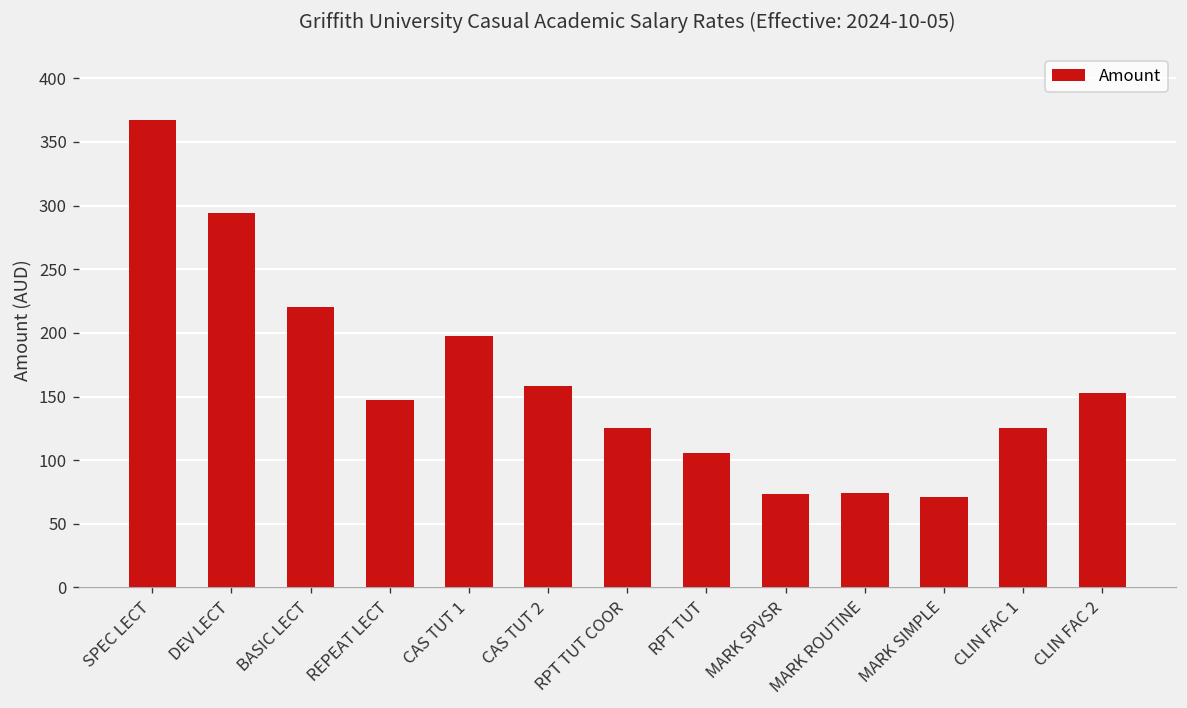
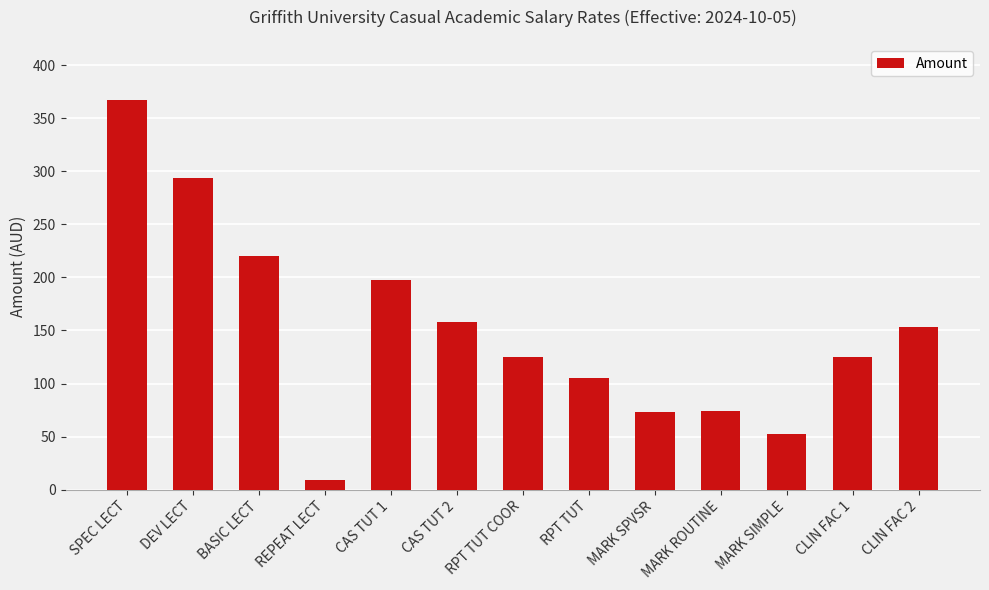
REPEAT LECT: 147 -> 9
MARK SIMPLE: 71 -> 53
